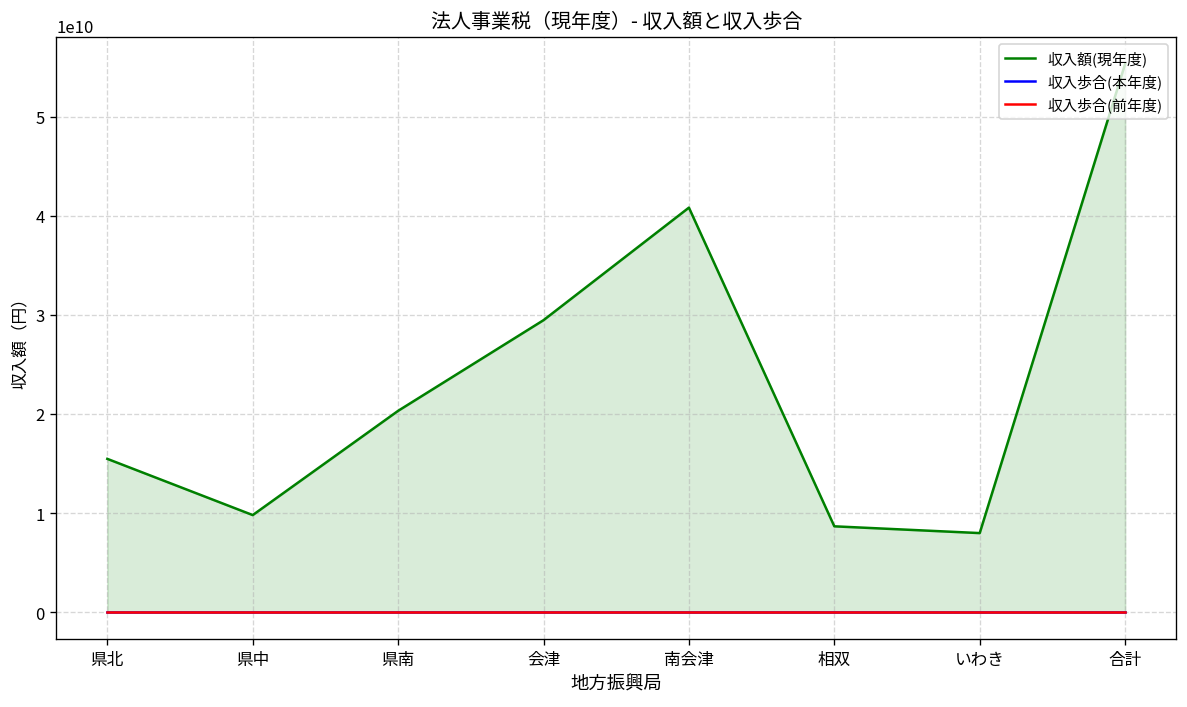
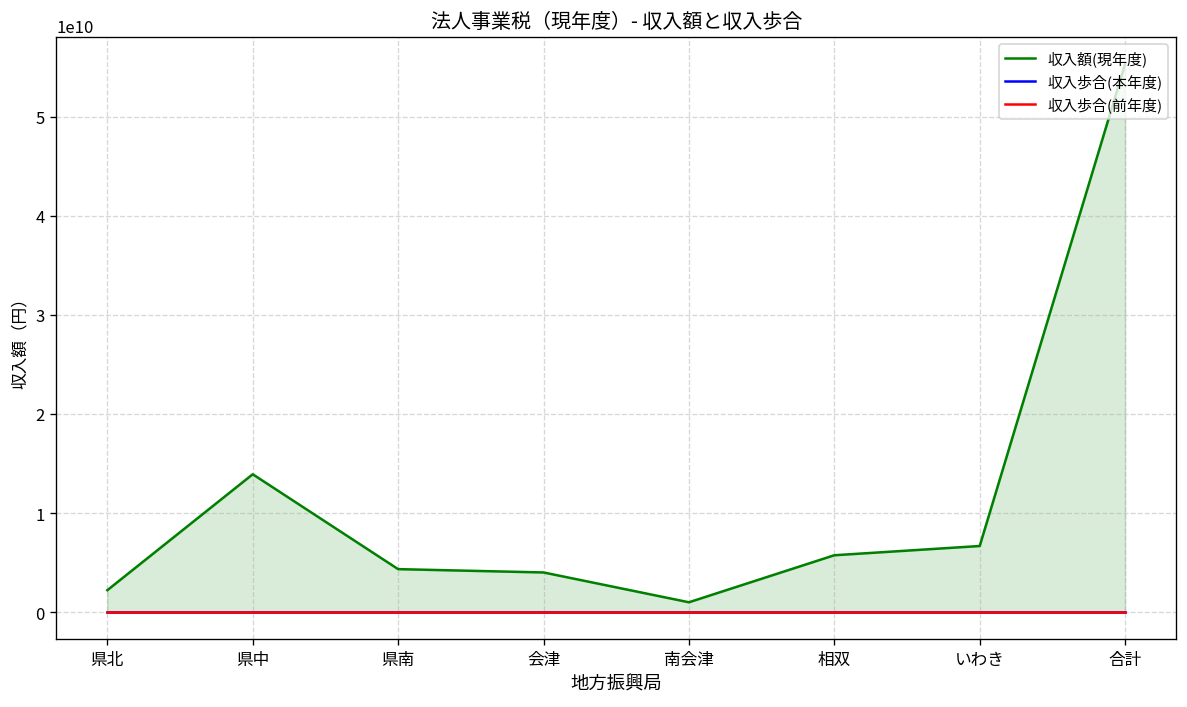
収入額(現年度), 県北: 15000000000 -> 2000000000
収入額(現年度), 県中: 10000000000 -> 14000000000
収入額(現年度), 県南: 20000000000 -> 4000000000
収入額(現年度), 会津: 29000000000 -> 4000000000
収入額(現年度), 南会津: 41000000000 -> 1000000000
収入額(現年度), 相双: 9000000000 -> 6000000000
収入額(現年度), いわき: 8000000000 -> 7000000000
